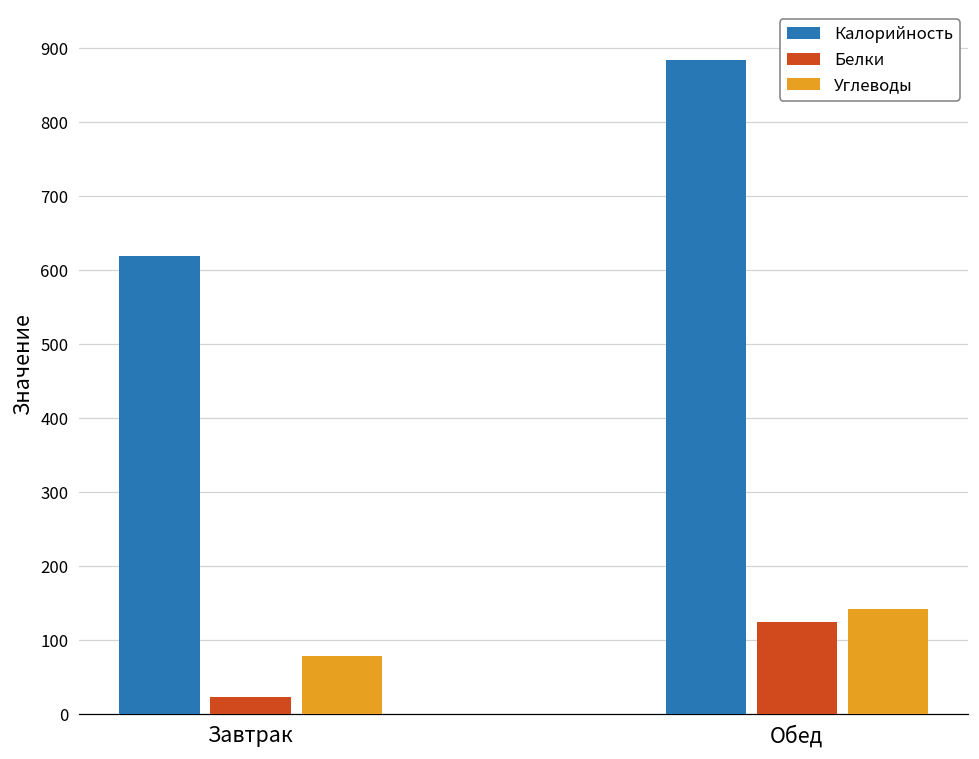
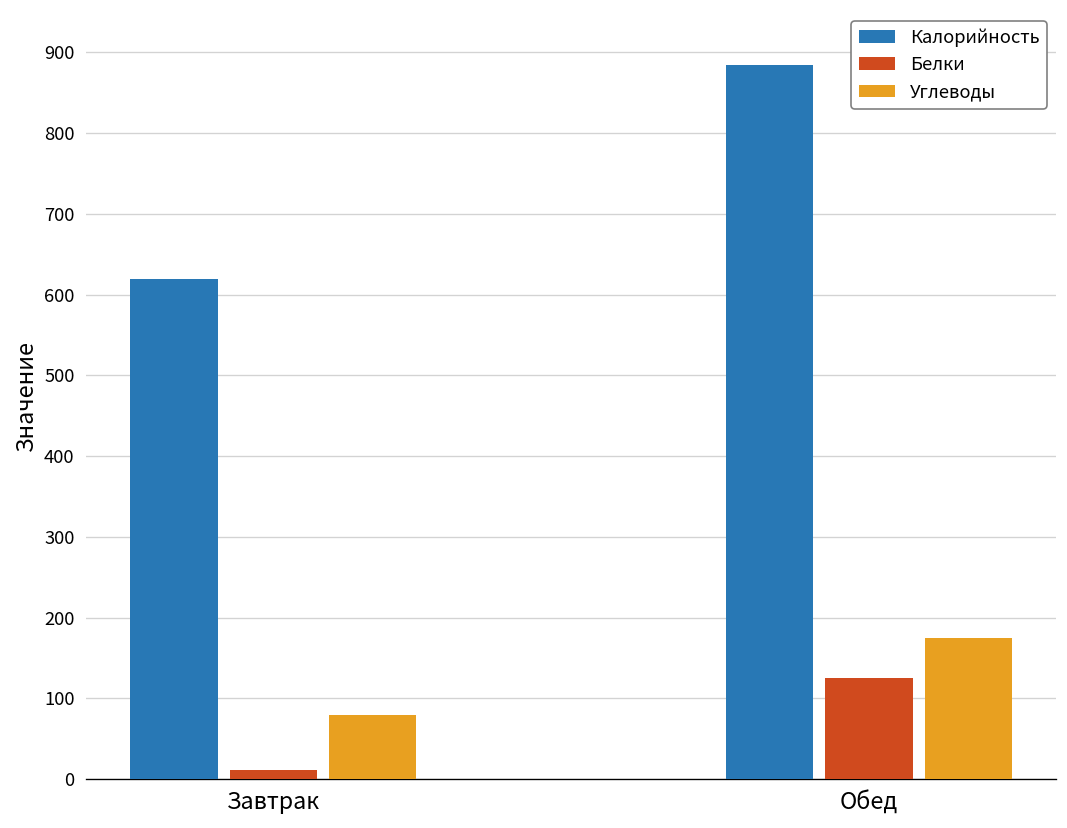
Белки, Завтрак: 20 -> 10
Углеводы, Обед: 140 -> 170
